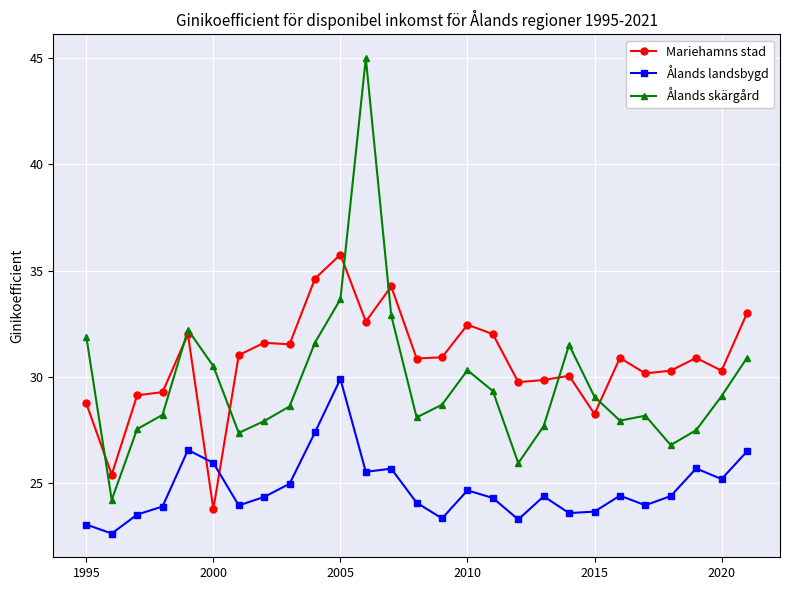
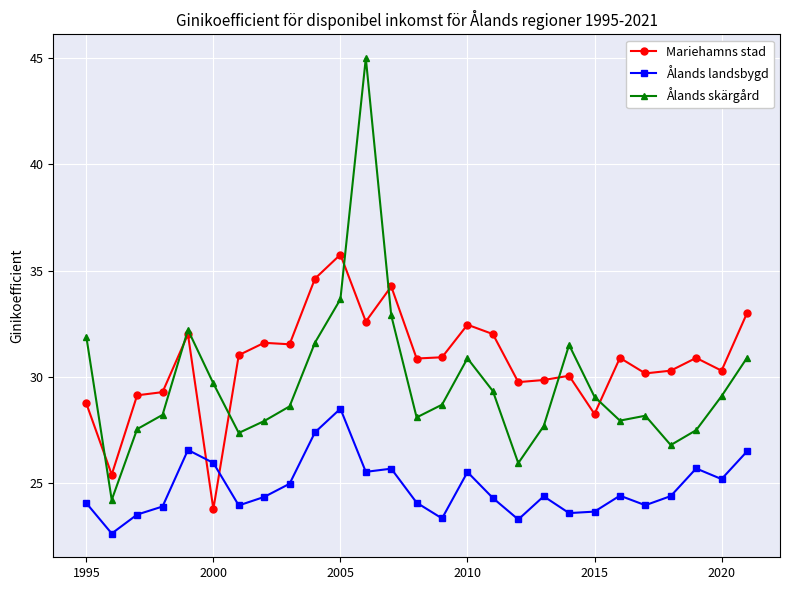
Ålands landsbygd, 1995: 23.1 -> 24.1
Ålands skärgård, 2000: 30.5 -> 29.7
Ålands landsbygd, 2005: 29.9 -> 28.5
Ålands landsbygd, 2010: 24.7 -> 25.5
Ålands skärgård, 2010: 30.3 -> 30.9
